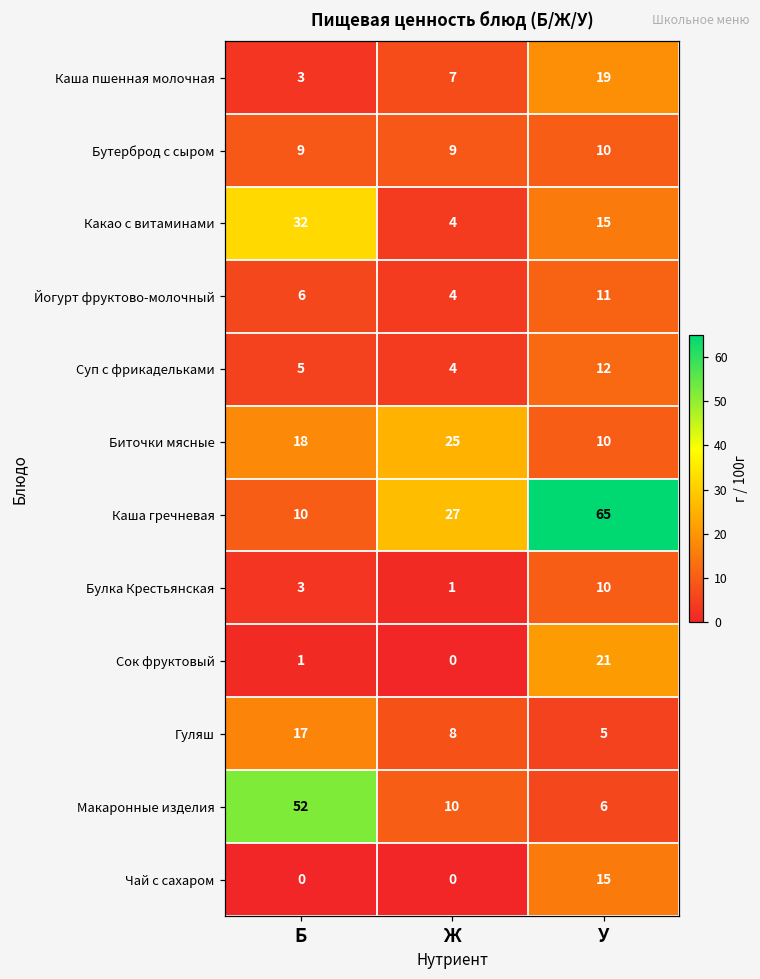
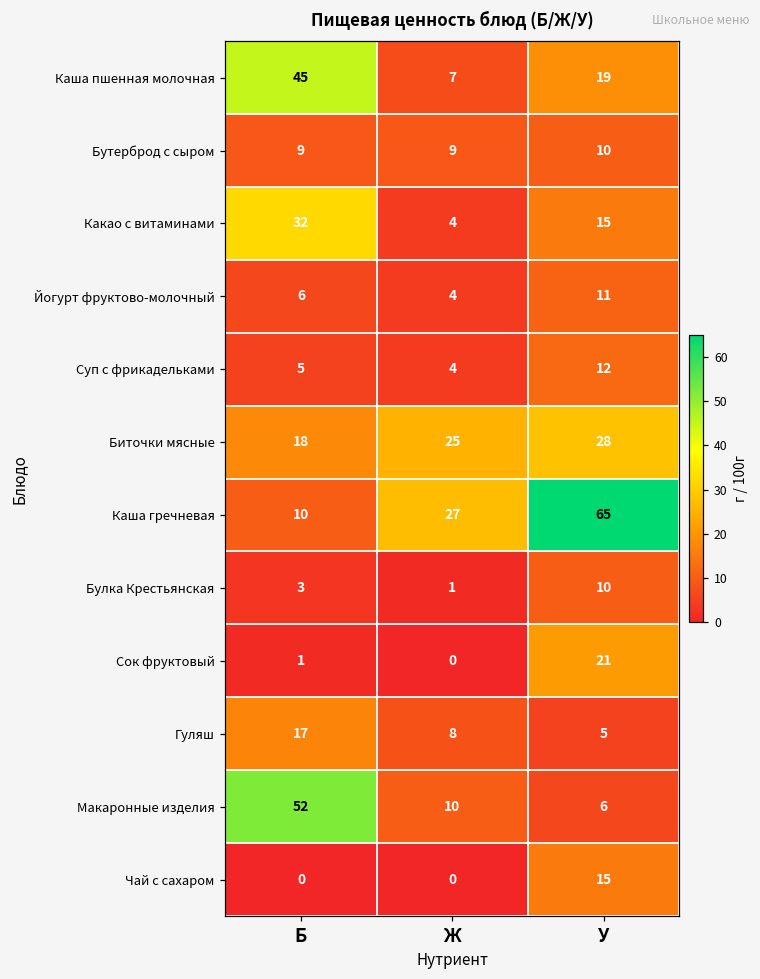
Каша пшенная молочная, Б: 3 -> 45
Биточки мясные, У: 10 -> 28
